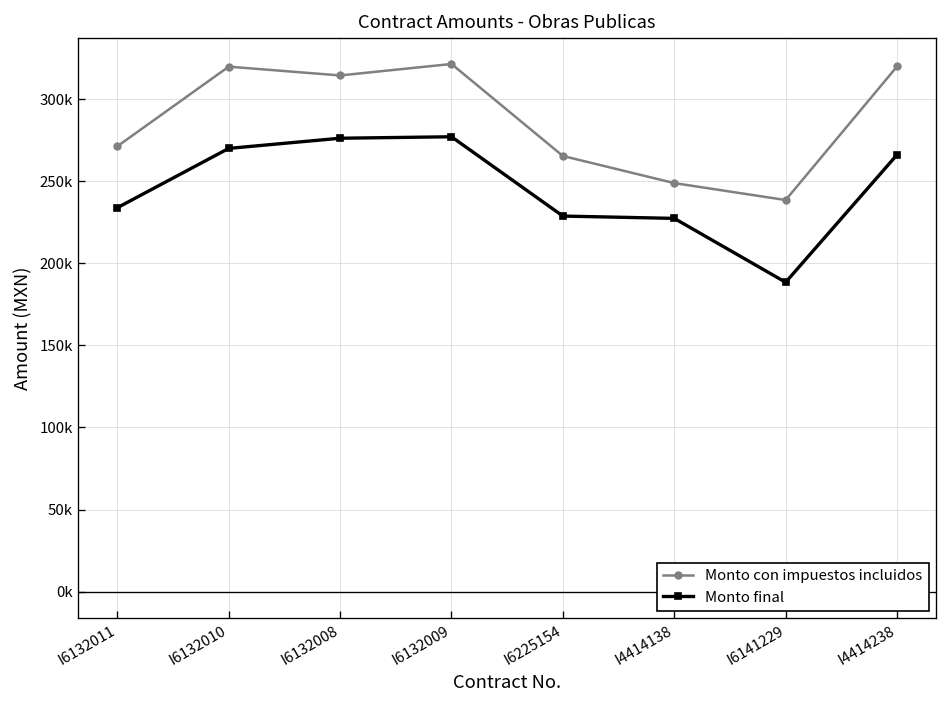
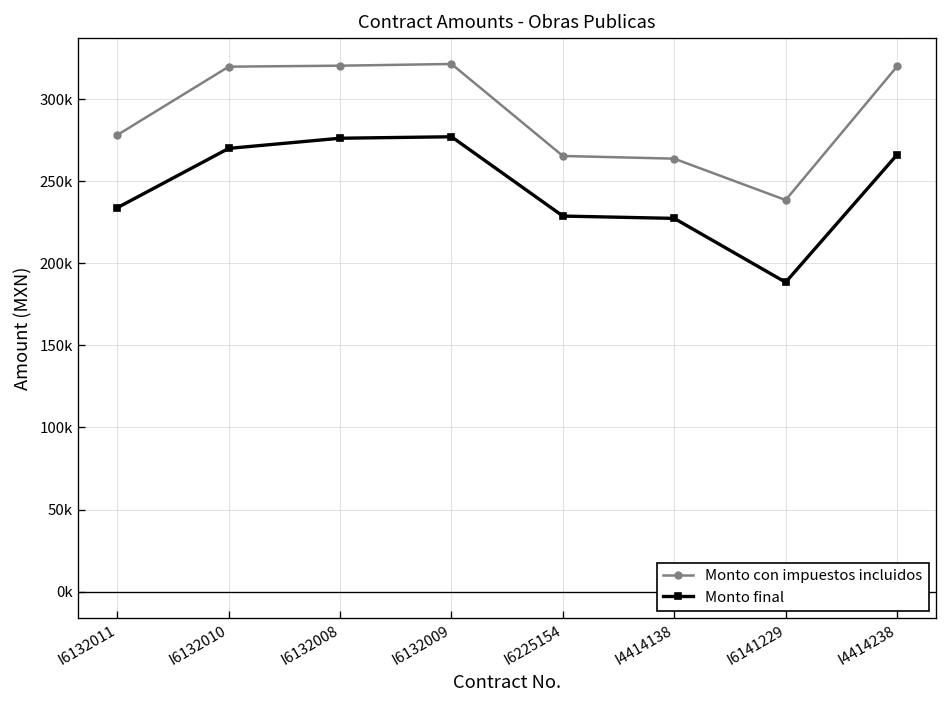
Monto con impuestos incluidos, I6132011: 271000 -> 278000
Monto con impuestos incluidos, I6132008: 314000 -> 320000
Monto con impuestos incluidos, I4414138: 249000 -> 264000
